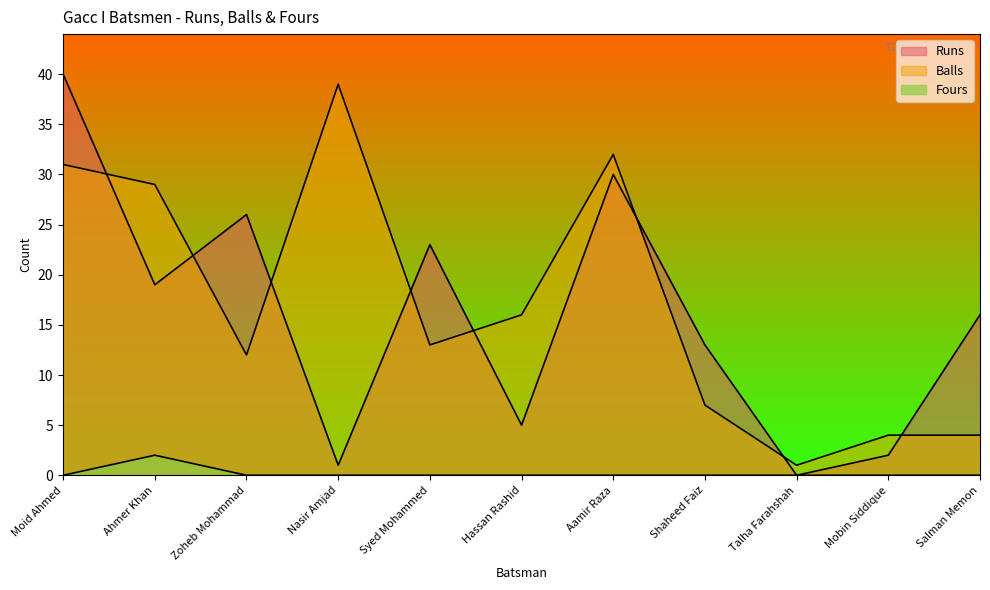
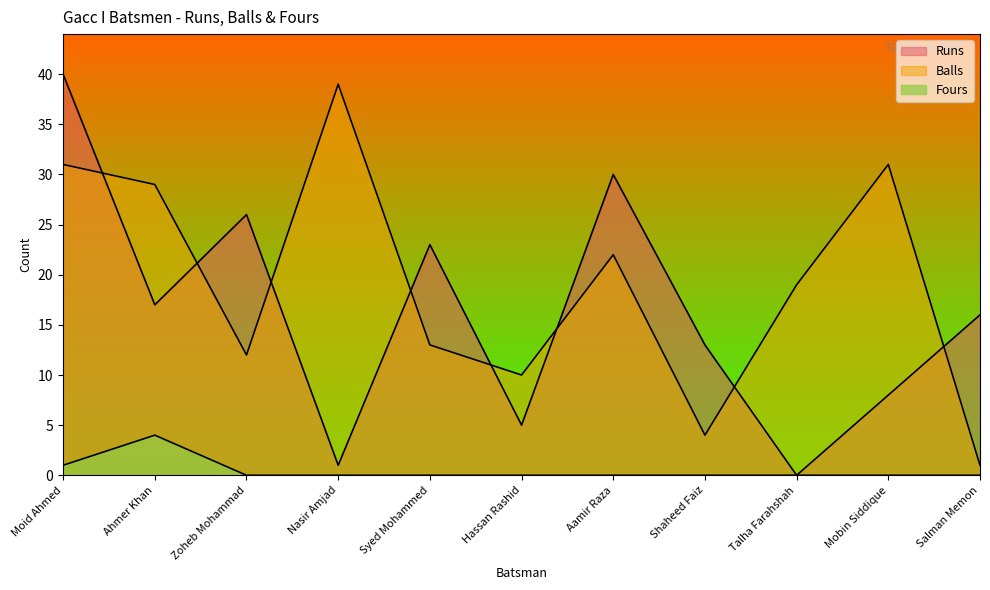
Fours, Moid Ahmed: 0 -> 1
Runs, Ahmer Khan: 19 -> 17
Fours, Ahmer Khan: 2 -> 4
Balls, Hassan Rashid: 16 -> 10
Balls, Aamir Raza: 32 -> 22
Balls, Shaheed Faiz: 7 -> 4
Balls, Talha Farahshah: 1 -> 19
Runs, Mobin Siddique: 2 -> 8
Balls, Mobin Siddique: 4 -> 31
Balls, Salman Memon: 4 -> 1
